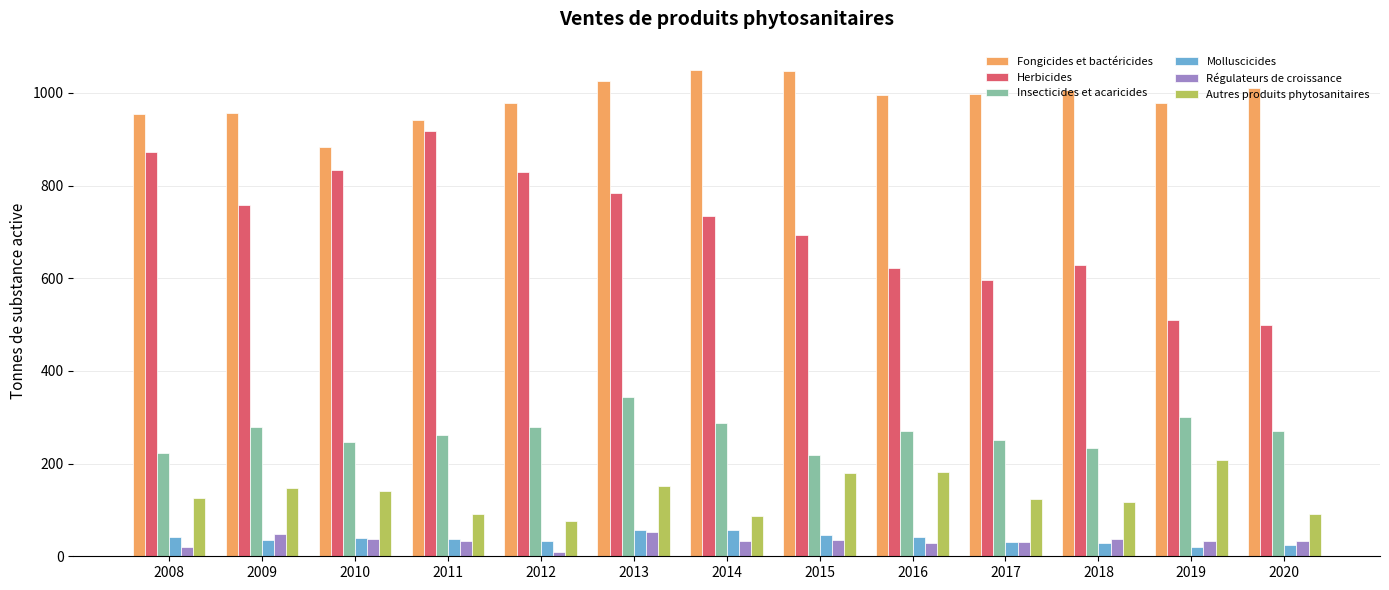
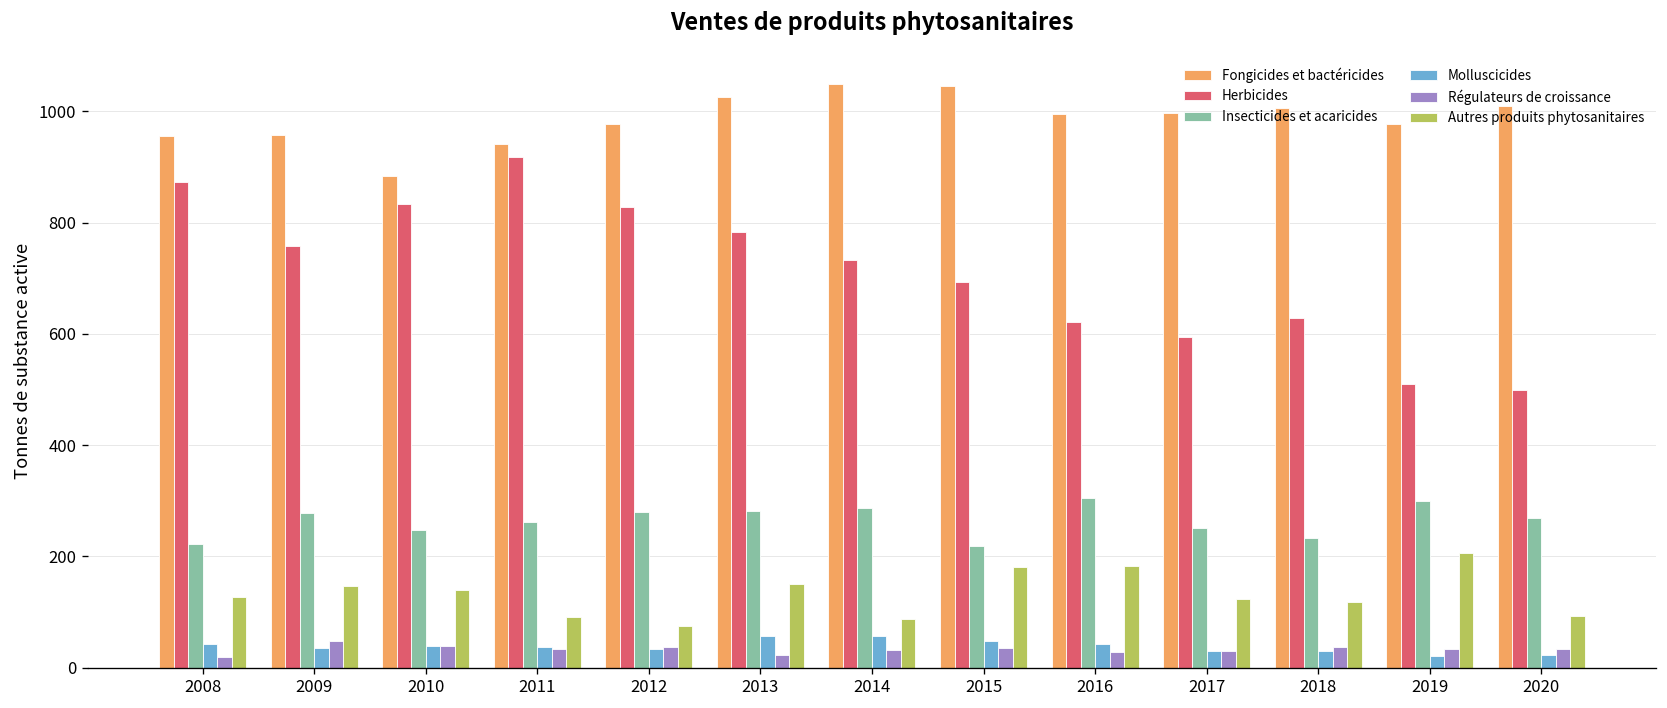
Régulateurs de croissance, 2012: 10 -> 40
Insecticides et acaricides, 2013: 340 -> 280
Régulateurs de croissance, 2013: 50 -> 20
Insecticides et acaricides, 2016: 270 -> 300
